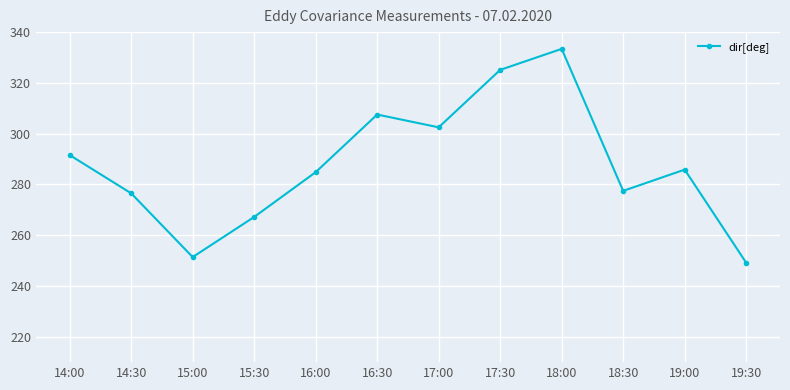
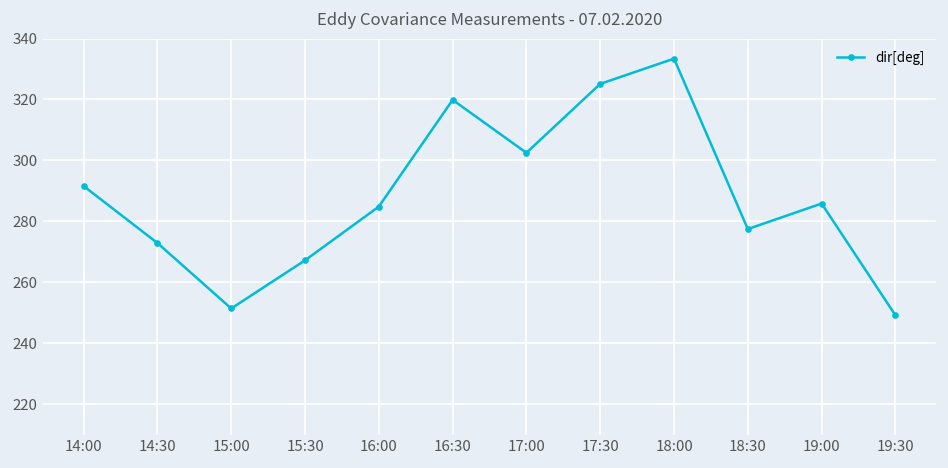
14:30: 276 -> 273
16:30: 308 -> 320
